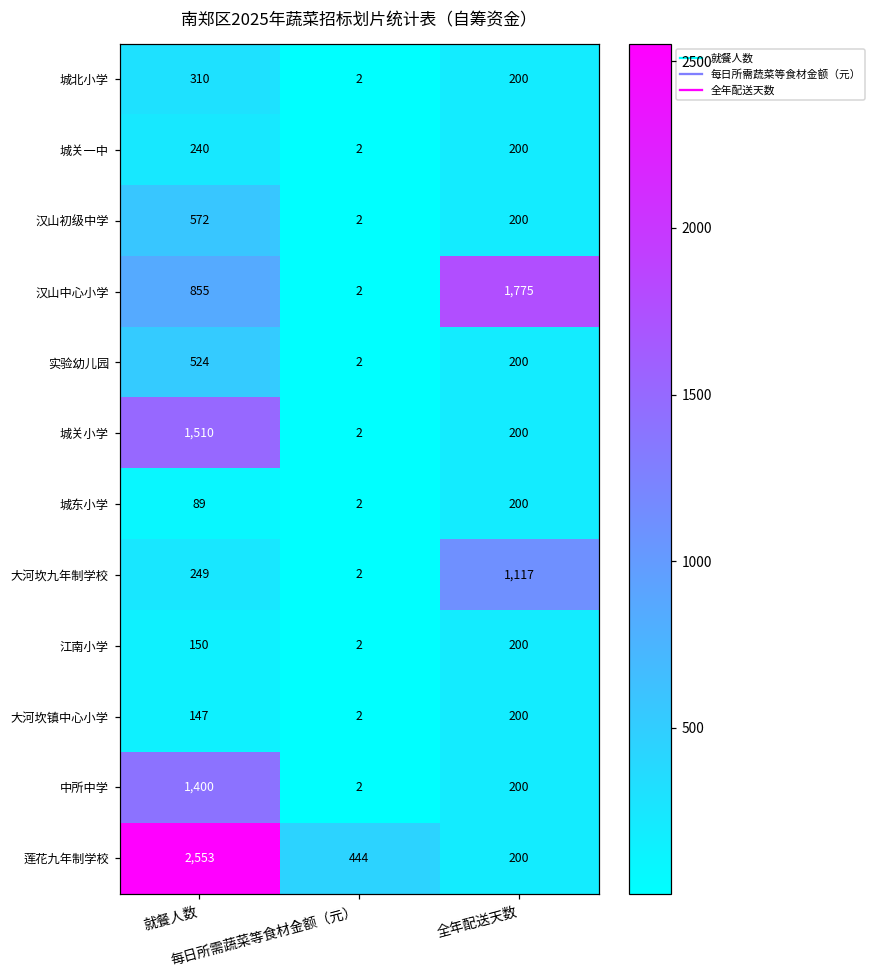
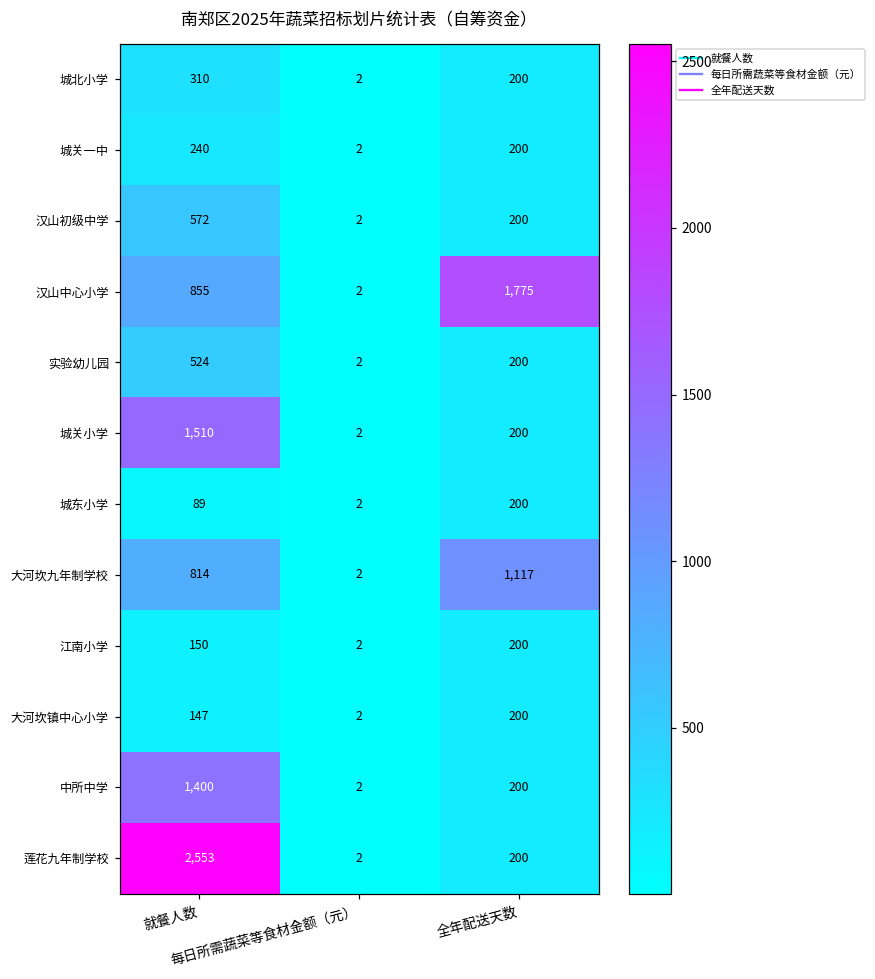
大河坎九年制学校, 就餐人数: 249 -> 814
莲花九年制学校, 每日所需蔬菜等食材金额（元）: 444 -> 2
